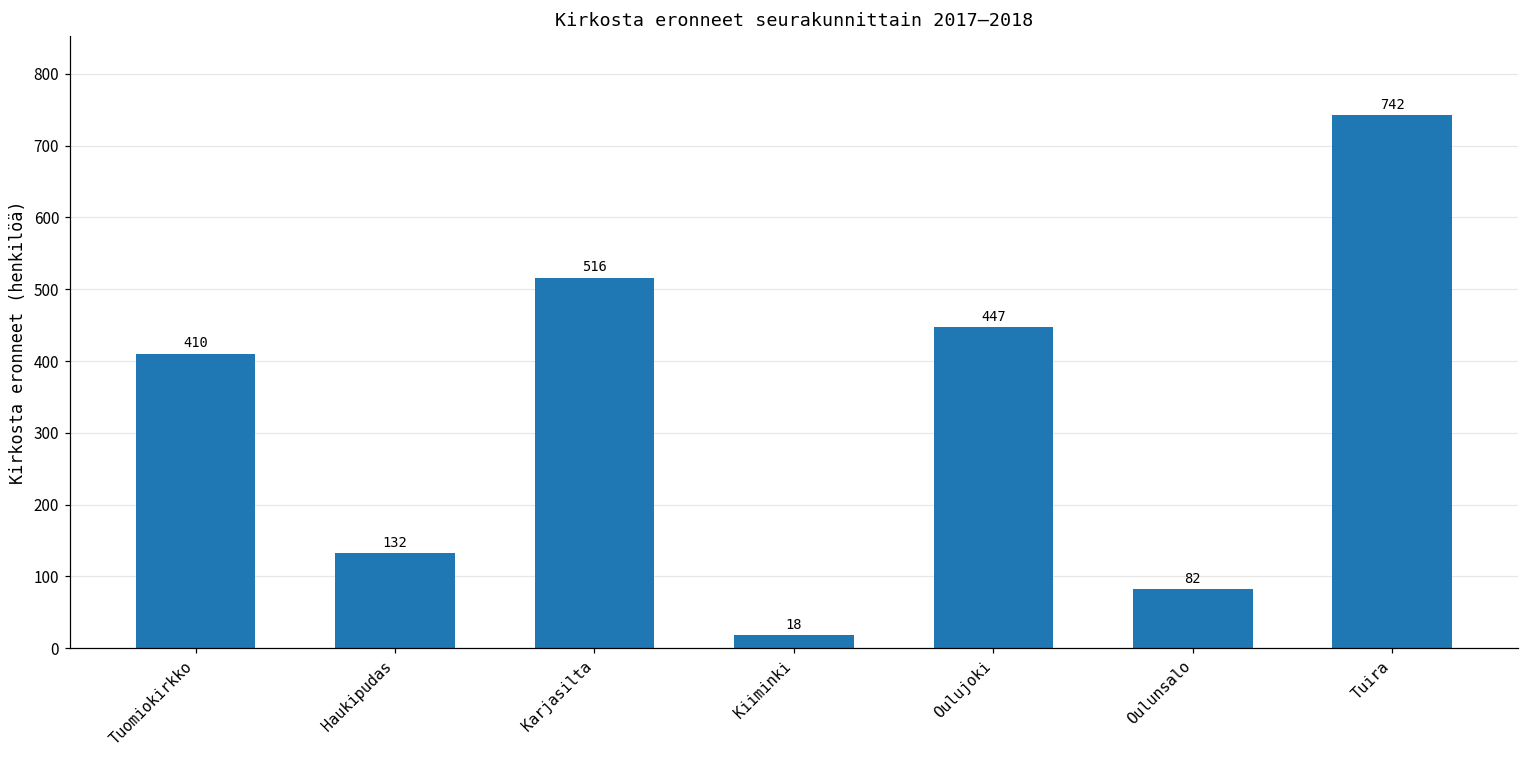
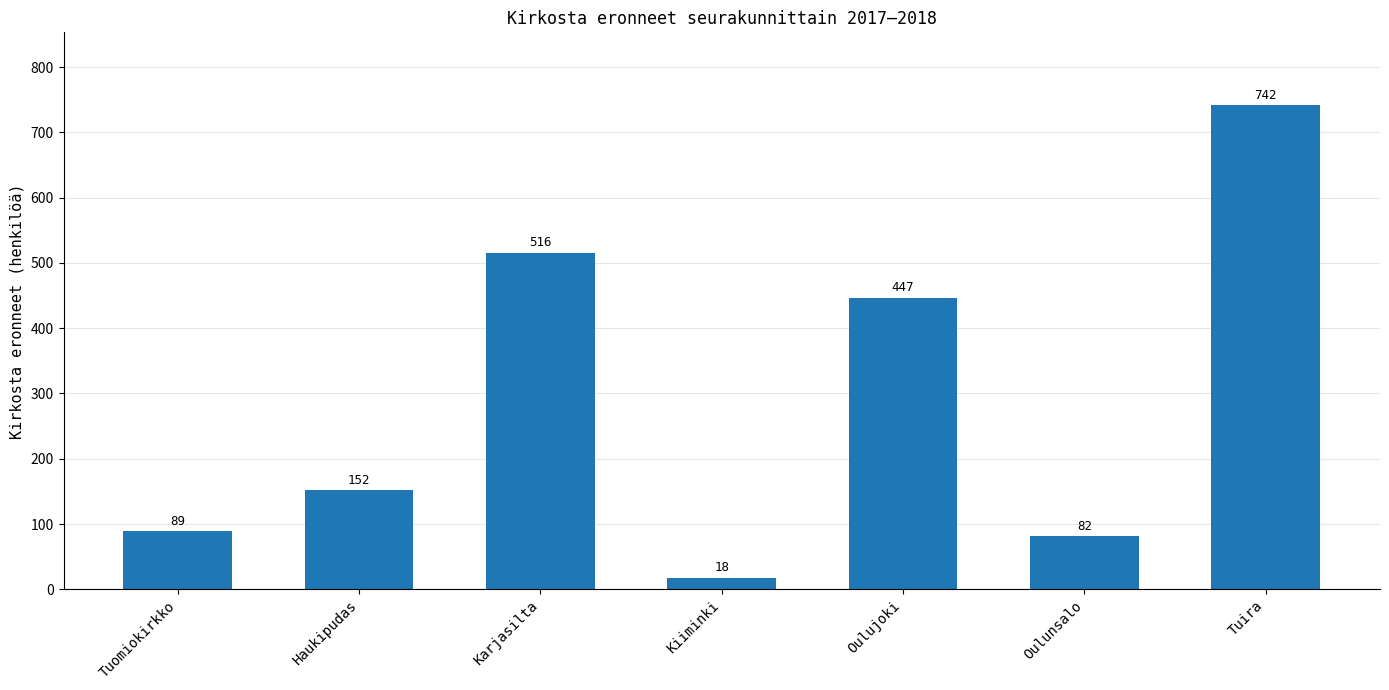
Tuomiokirkko: 410 -> 89
Haukipudas: 132 -> 152
